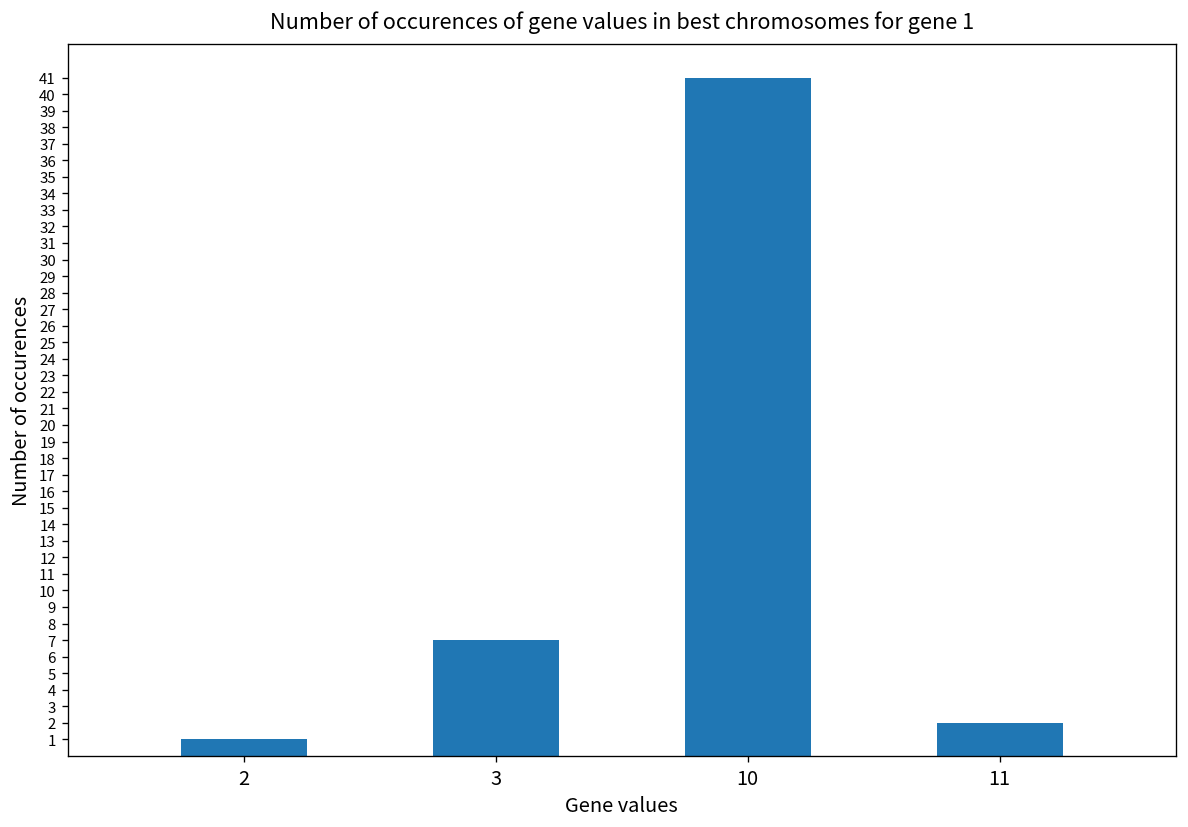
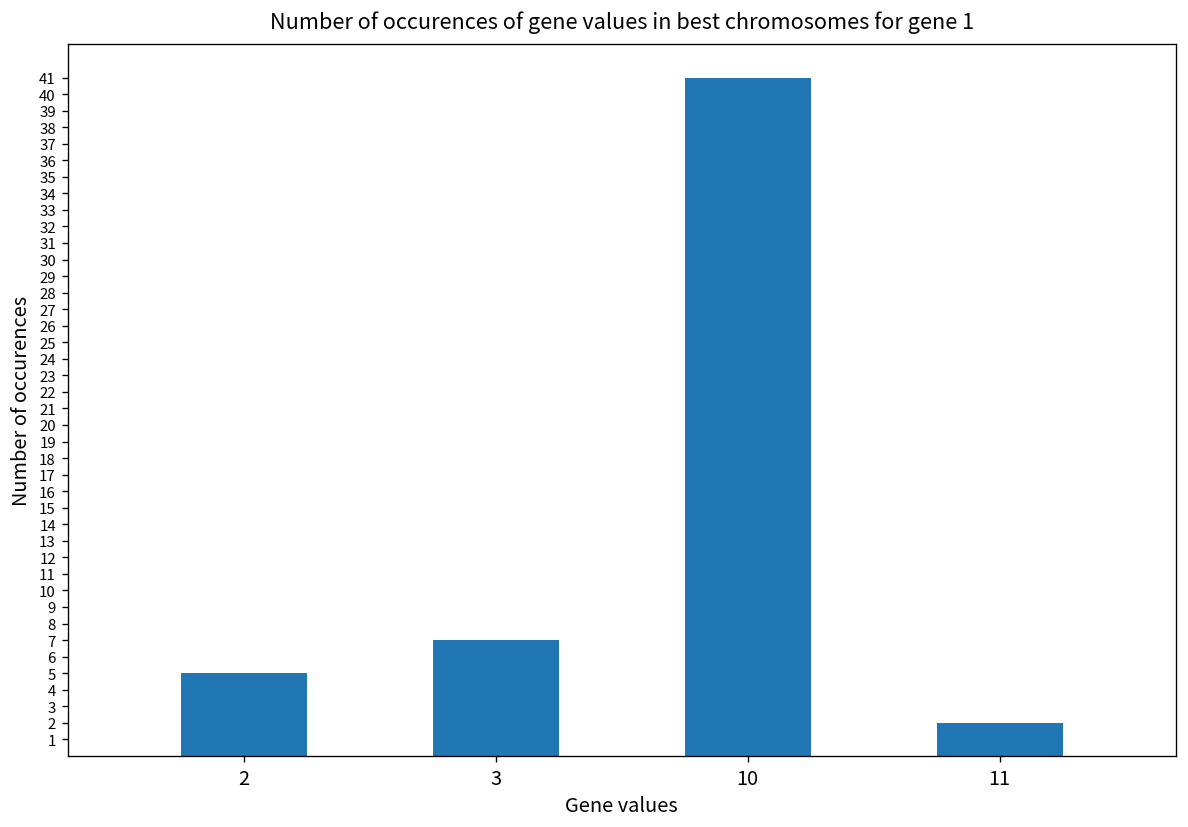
2: 1 -> 5
